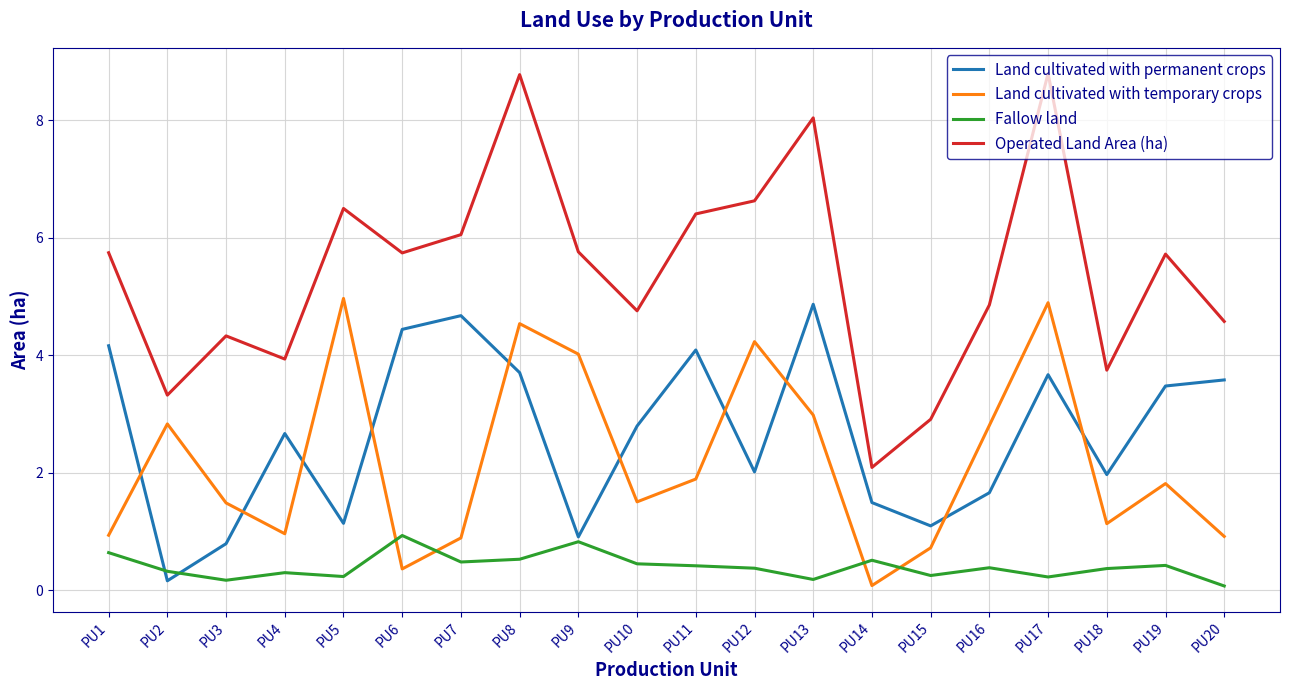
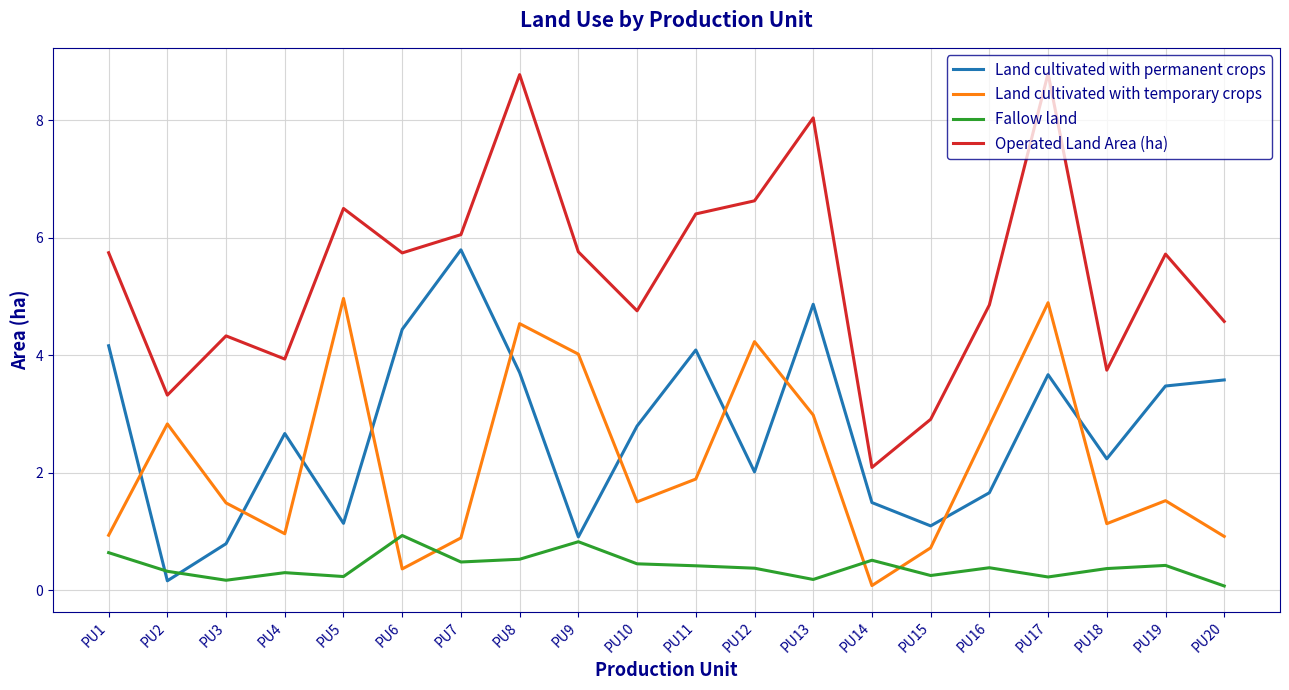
Land cultivated with permanent crops, PU7: 4.7 -> 5.8
Land cultivated with permanent crops, PU18: 2.0 -> 2.2
Land cultivated with temporary crops, PU19: 1.8 -> 1.5
